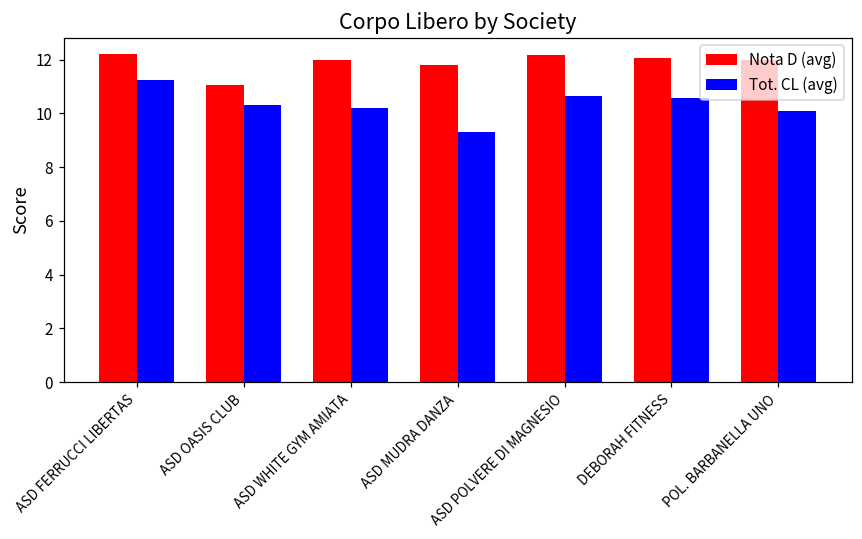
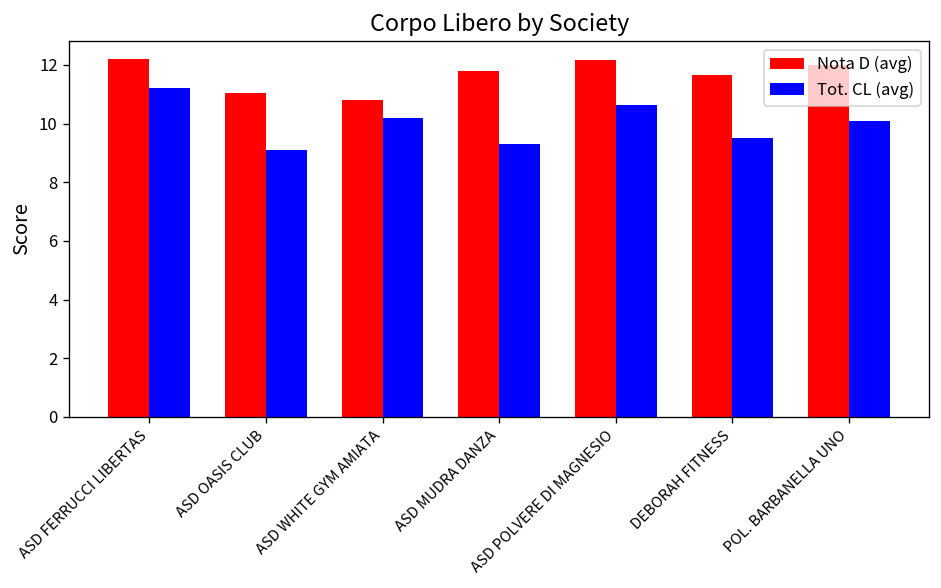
Tot. CL (avg), ASD OASIS CLUB: 10.3 -> 9.1
Nota D (avg), ASD WHITE GYM AMIATA: 12.0 -> 10.8
Nota D (avg), DEBORAH FITNESS: 12.1 -> 11.7
Tot. CL (avg), DEBORAH FITNESS: 10.6 -> 9.5
